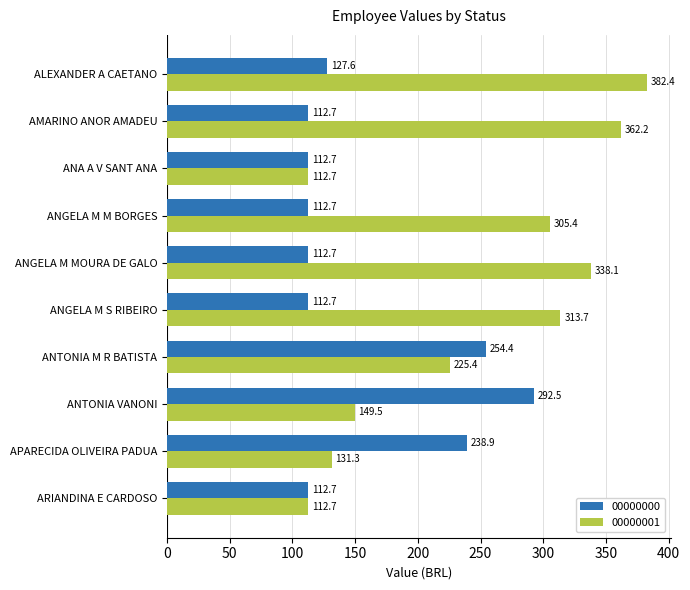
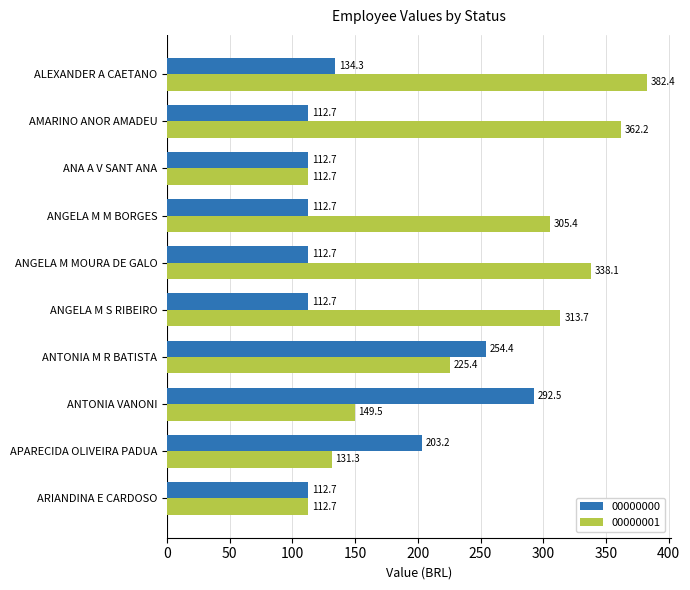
00000000, ALEXANDER A CAETANO: 127.6 -> 134.3
00000000, APARECIDA OLIVEIRA PADUA: 238.9 -> 203.2
